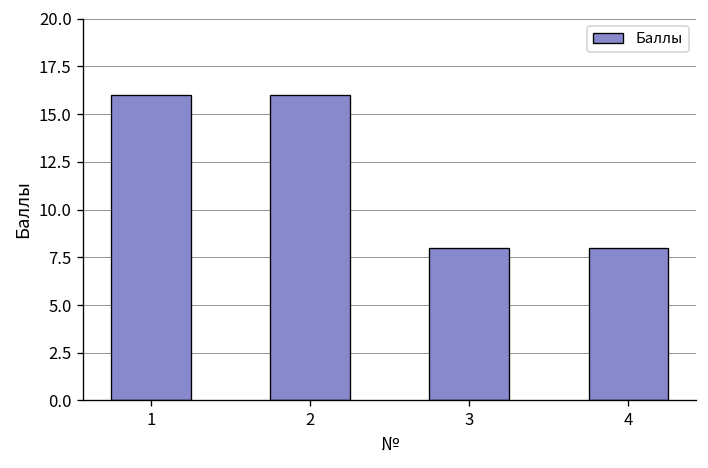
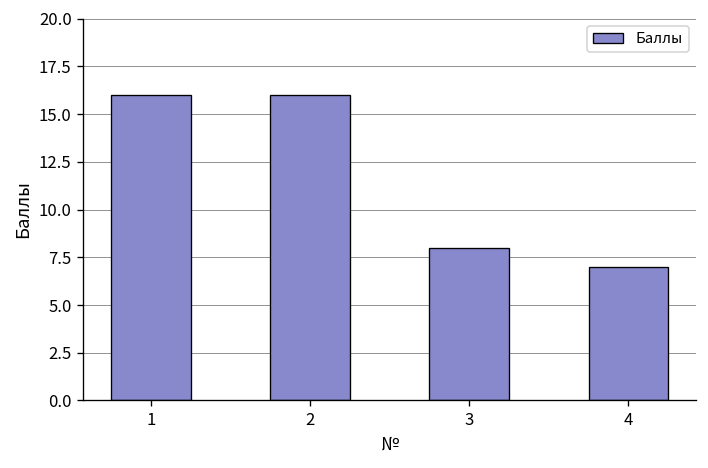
4: 8 -> 7
